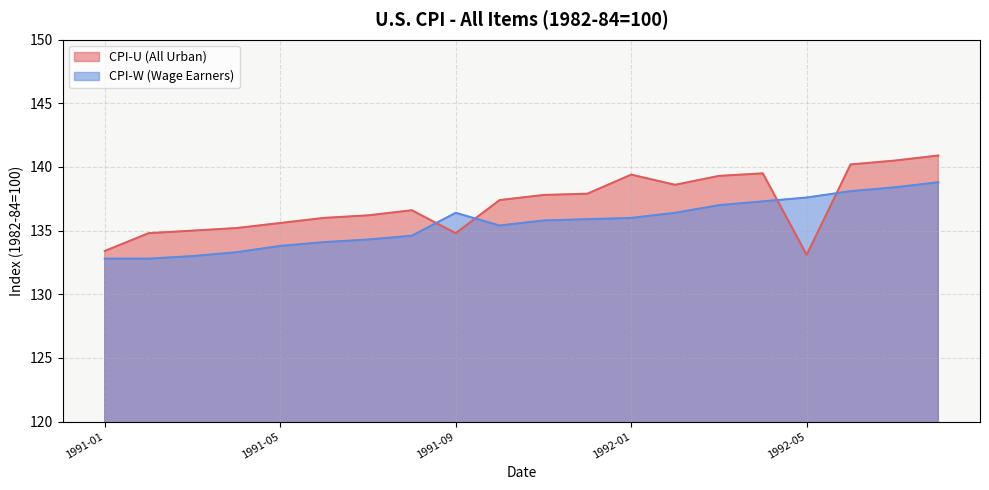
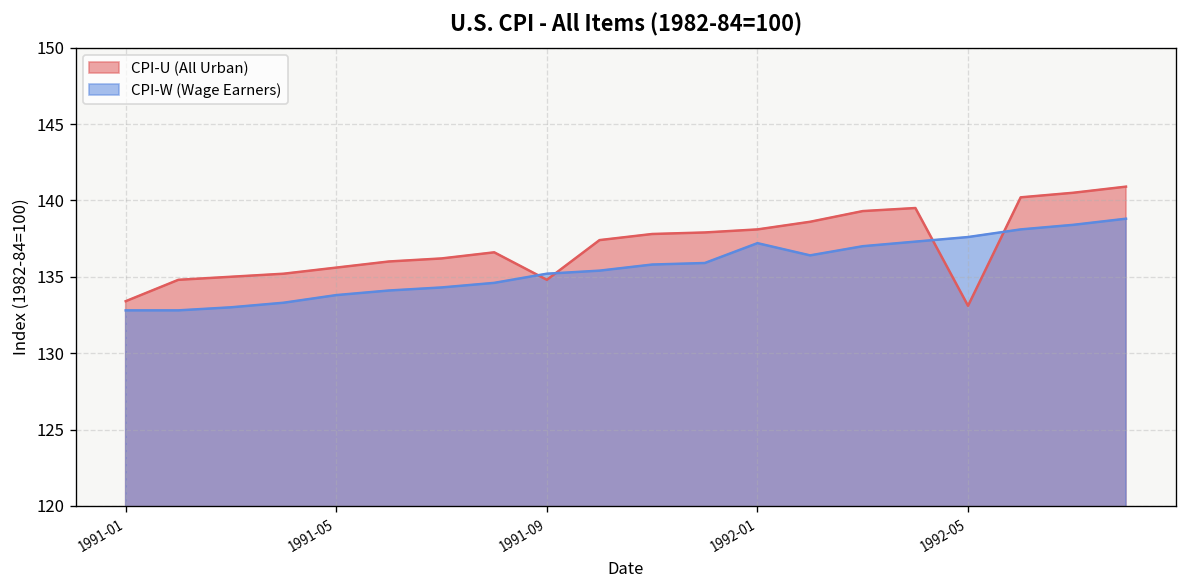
CPI-W (Wage Earners), 1991-09: 136.4 -> 135.2
CPI-U (All Urban), 1992-01: 139.4 -> 138.1
CPI-W (Wage Earners), 1992-01: 136.0 -> 137.2
